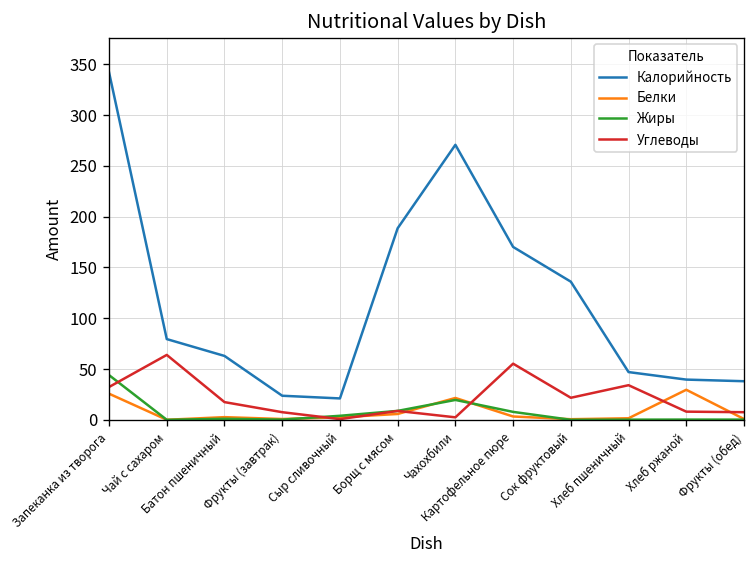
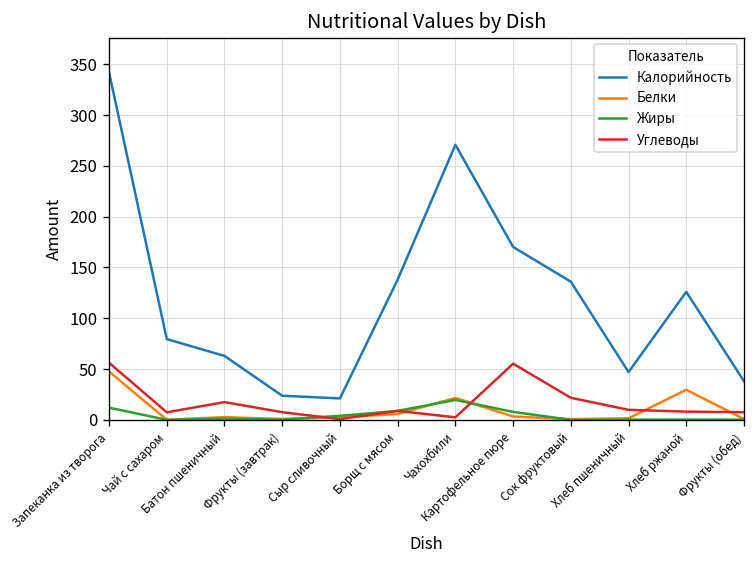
Белки, Запеканка из творога: 30 -> 50
Жиры, Запеканка из творога: 40 -> 10
Углеводы, Запеканка из творога: 30 -> 60
Углеводы, Чай с сахаром: 60 -> 10
Калорийность, Борщ с мясом: 190 -> 140
Углеводы, Хлеб пшеничный: 30 -> 10
Калорийность, Хлеб ржаной: 40 -> 130
